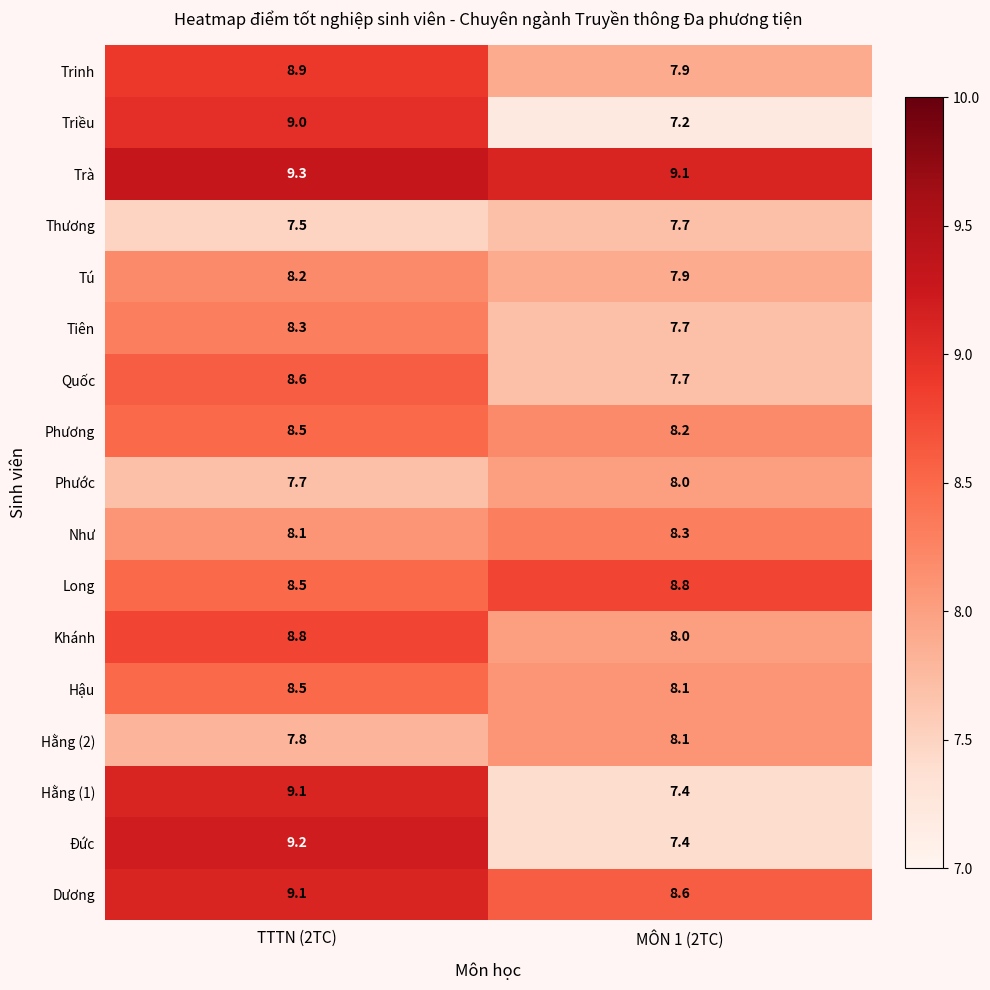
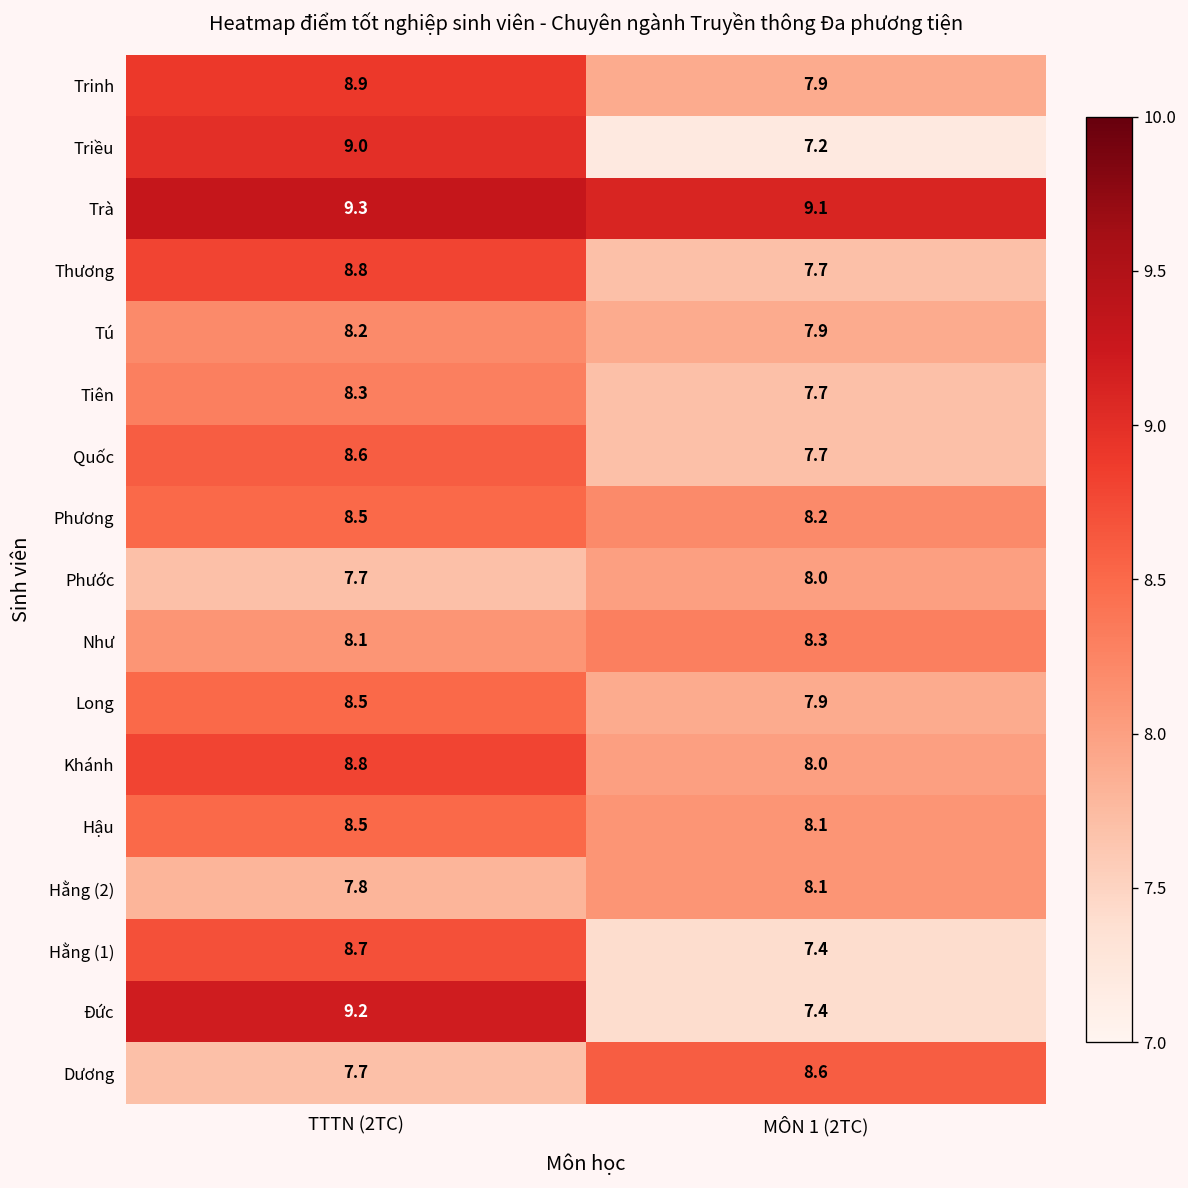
Thương, TTTN (2TC): 7.5 -> 8.8
Long, MÔN 1 (2TC): 8.8 -> 7.9
Hằng (1), TTTN (2TC): 9.1 -> 8.7
Dương, TTTN (2TC): 9.1 -> 7.7
